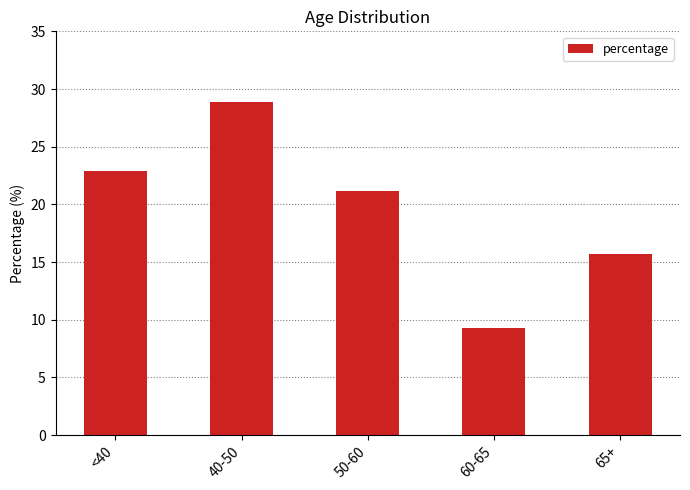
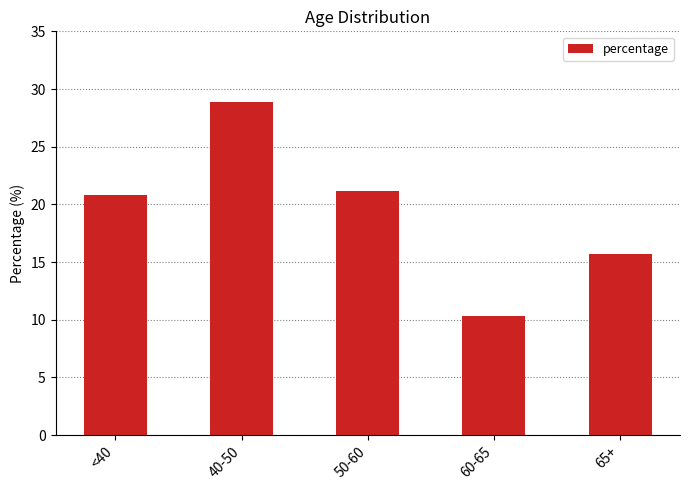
<40: 22.9 -> 20.8
60-65: 9.3 -> 10.3
